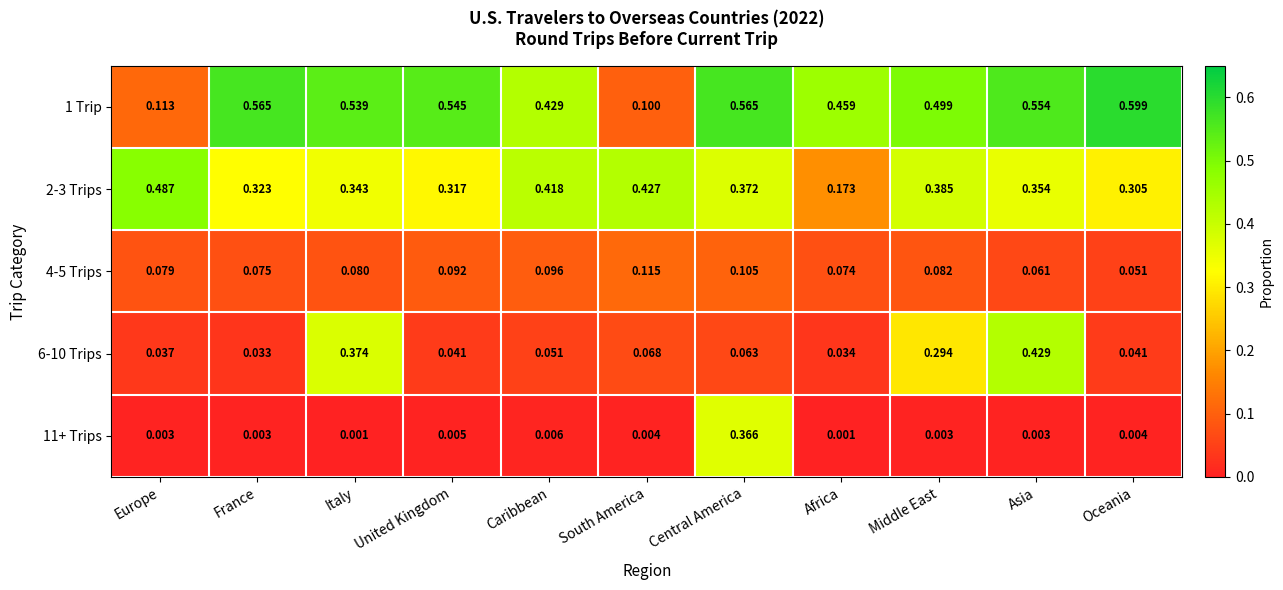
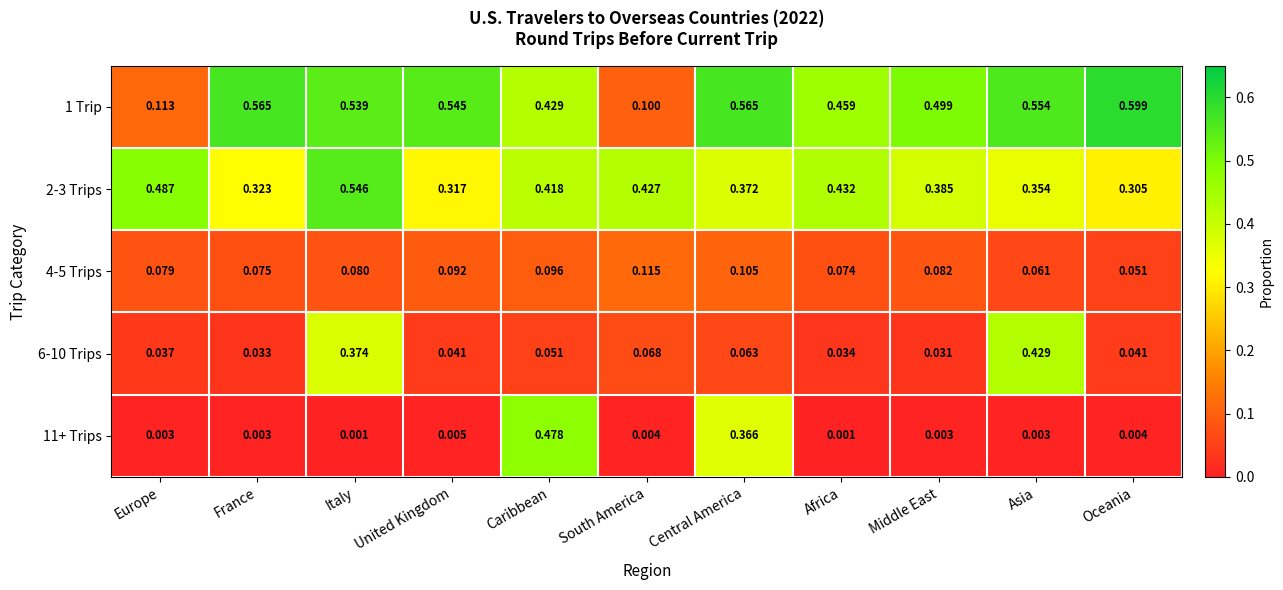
2-3 Trips, Italy: 0.343 -> 0.546
2-3 Trips, Africa: 0.173 -> 0.432
6-10 Trips, Middle East: 0.294 -> 0.031
11+ Trips, Caribbean: 0.006 -> 0.478
